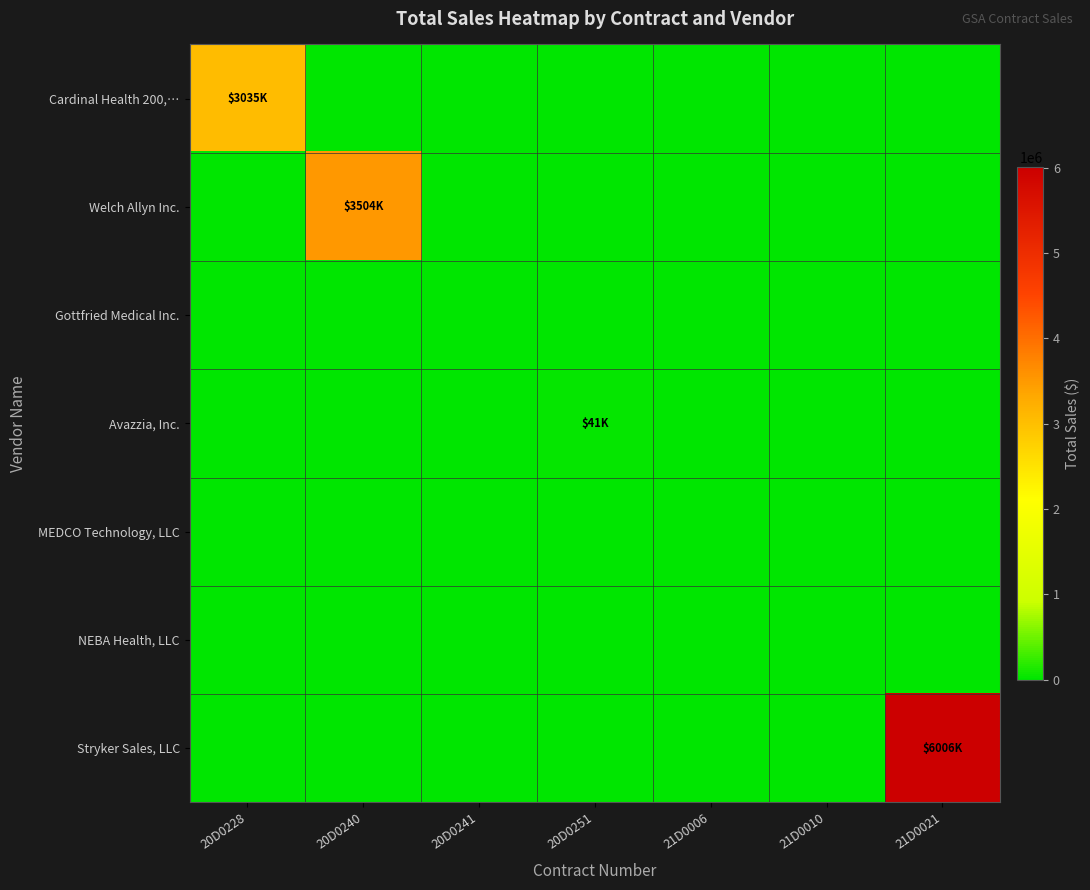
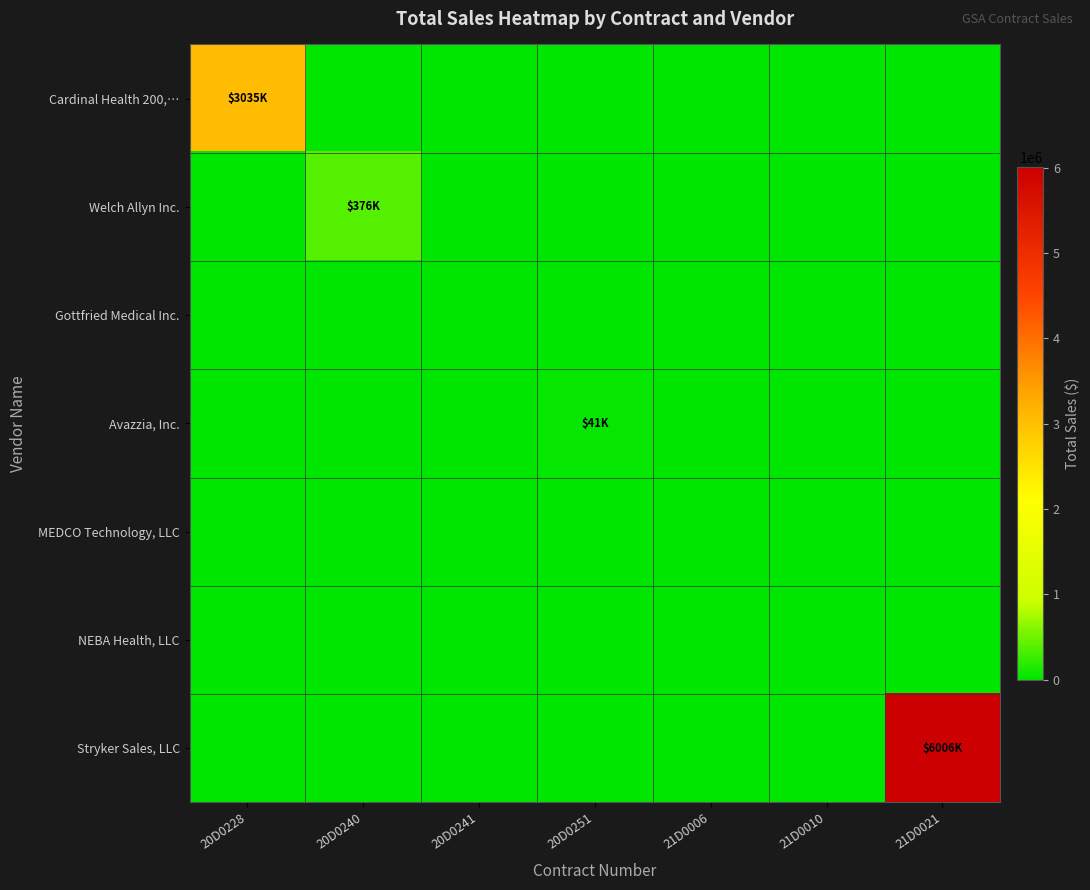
Welch Allyn Inc., 20D0240: $3504K -> $376K
